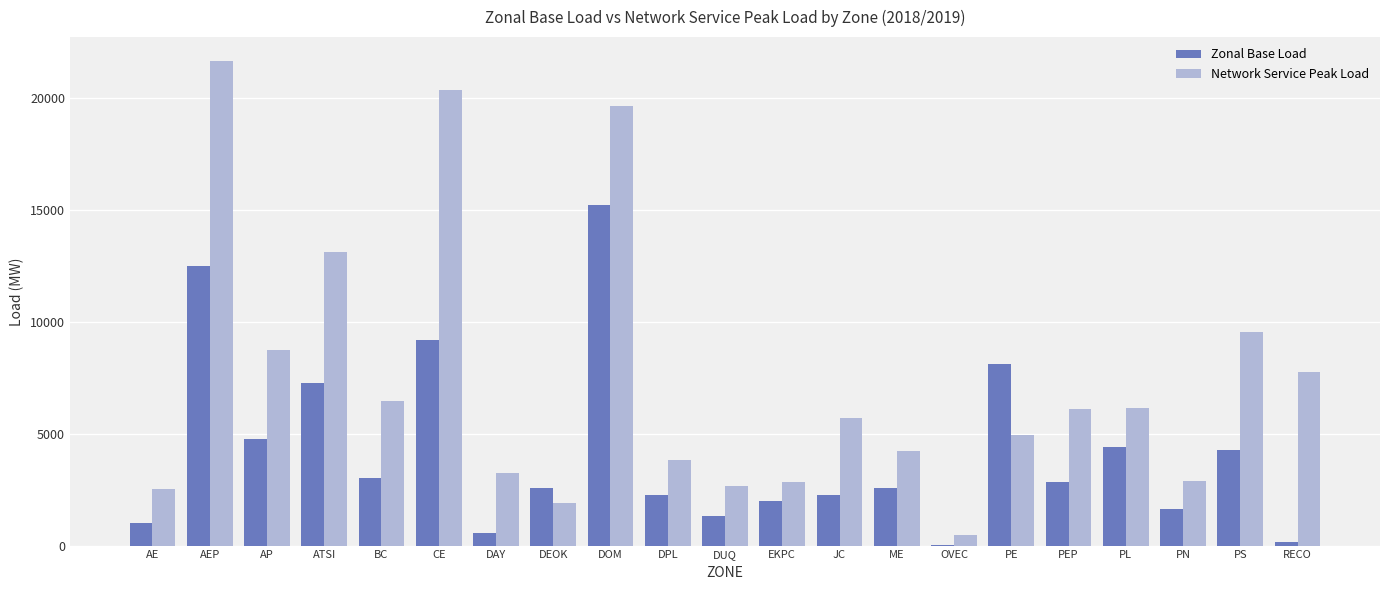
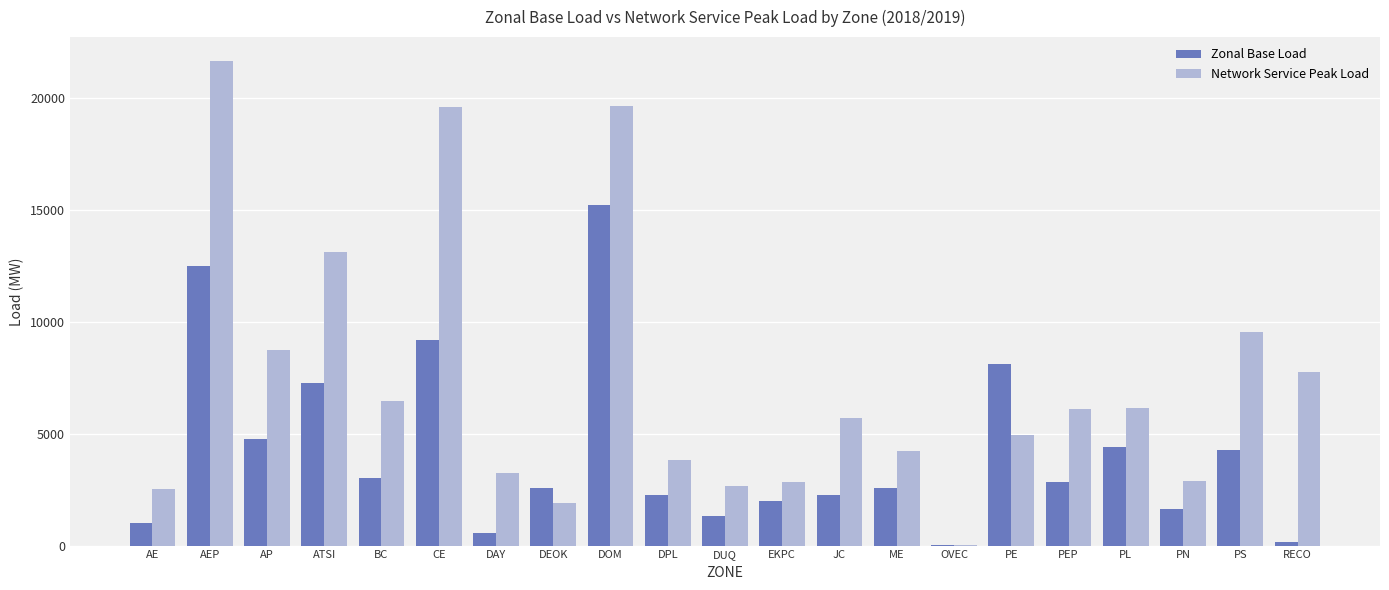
Network Service Peak Load, CE: 20400 -> 19600
Network Service Peak Load, OVEC: 500 -> 0
